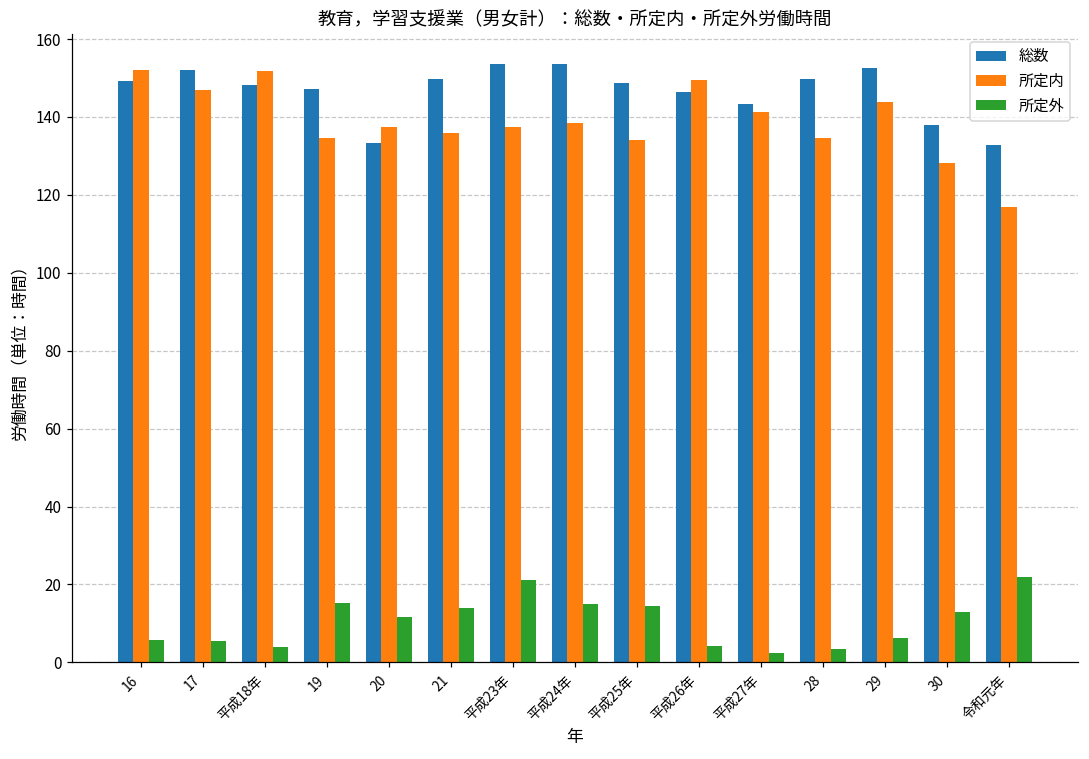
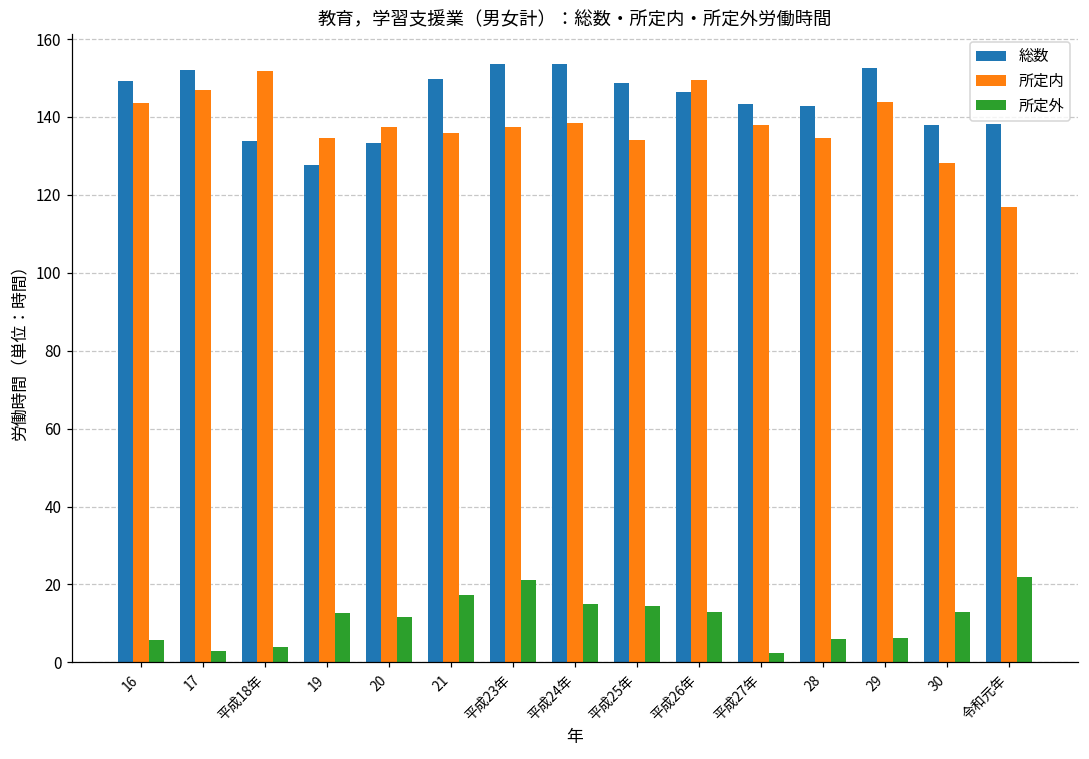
所定内, 16: 152 -> 144
所定外, 17: 6 -> 3
総数, 平成18年: 148 -> 134
総数, 19: 147 -> 128
所定外, 19: 15 -> 13
所定外, 21: 14 -> 17
所定外, 平成26年: 4 -> 13
所定内, 平成27年: 141 -> 138
総数, 28: 150 -> 143
所定外, 28: 3 -> 6
総数, 令和元年: 133 -> 138
